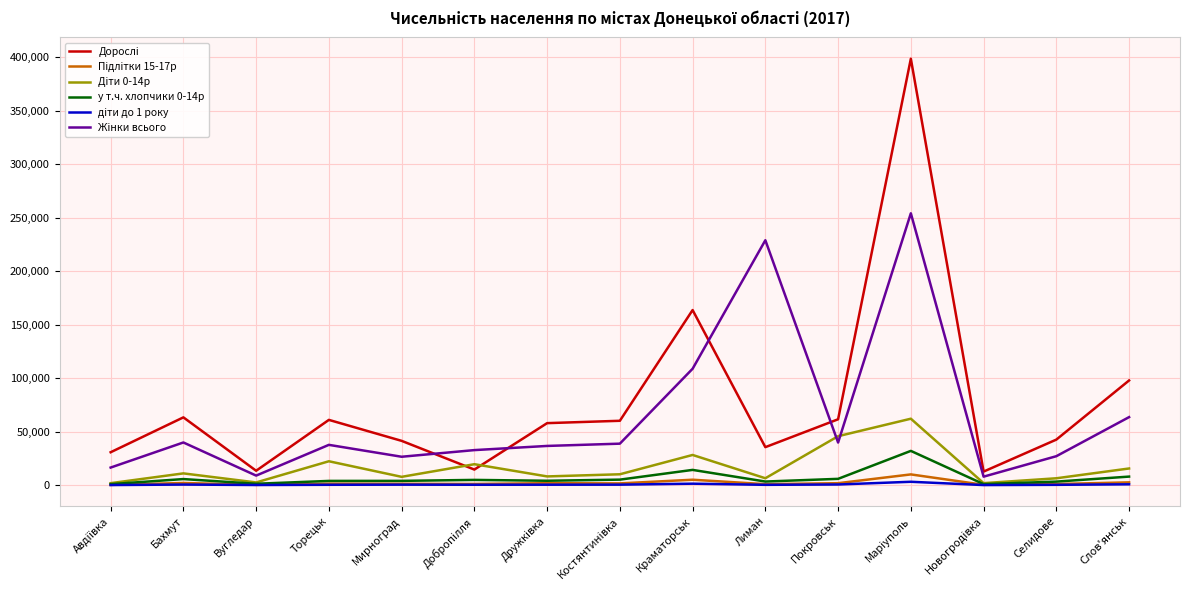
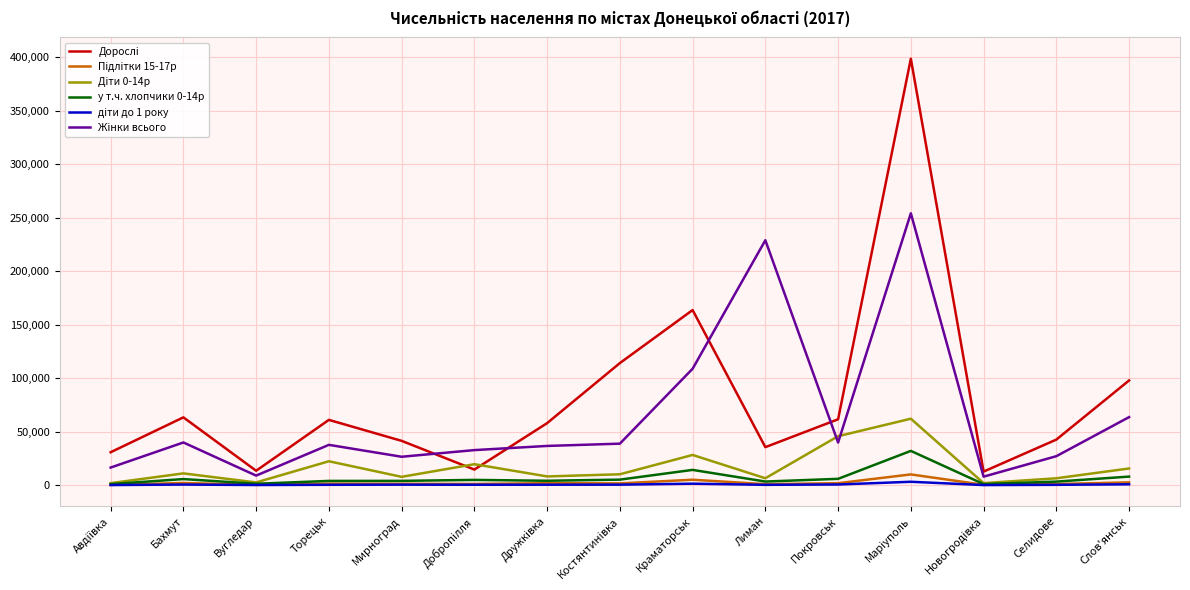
Дорослi, Костянтинiвка: 60,000 -> 114,000
